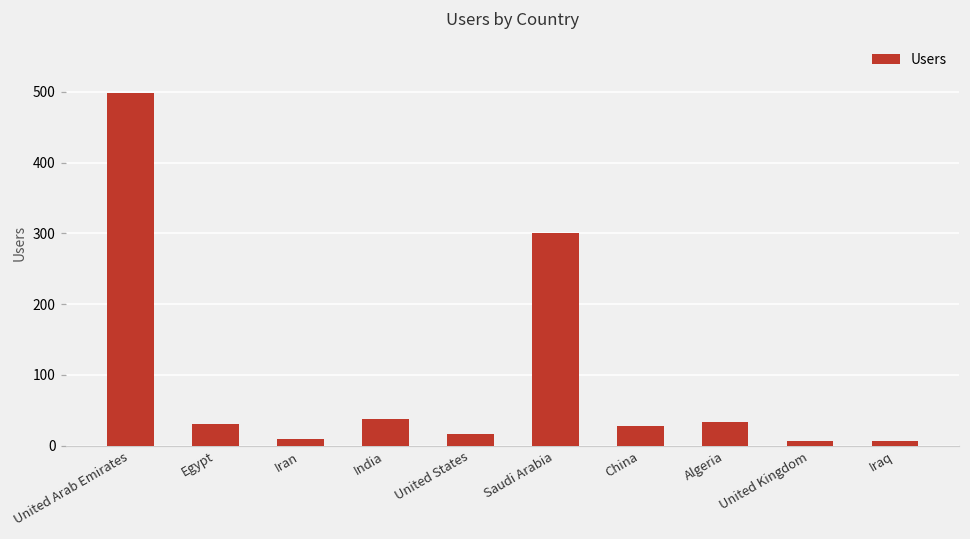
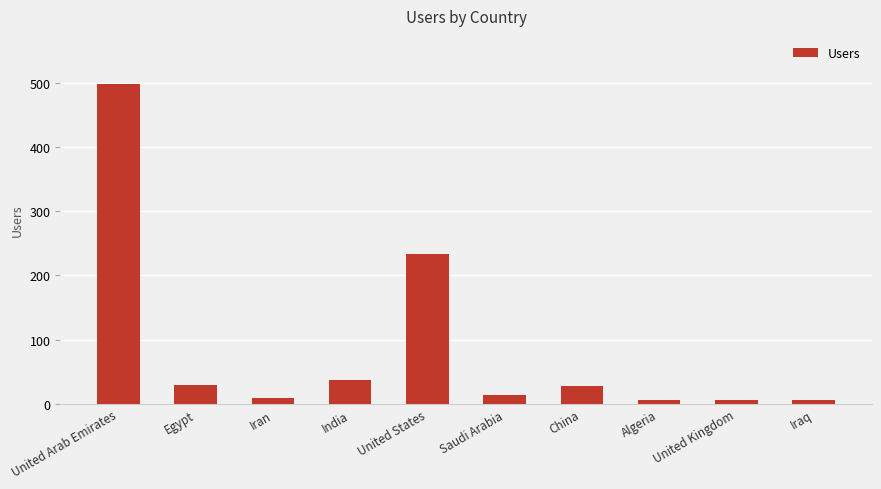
United States: 20 -> 230
Saudi Arabia: 300 -> 10
Algeria: 30 -> 10
